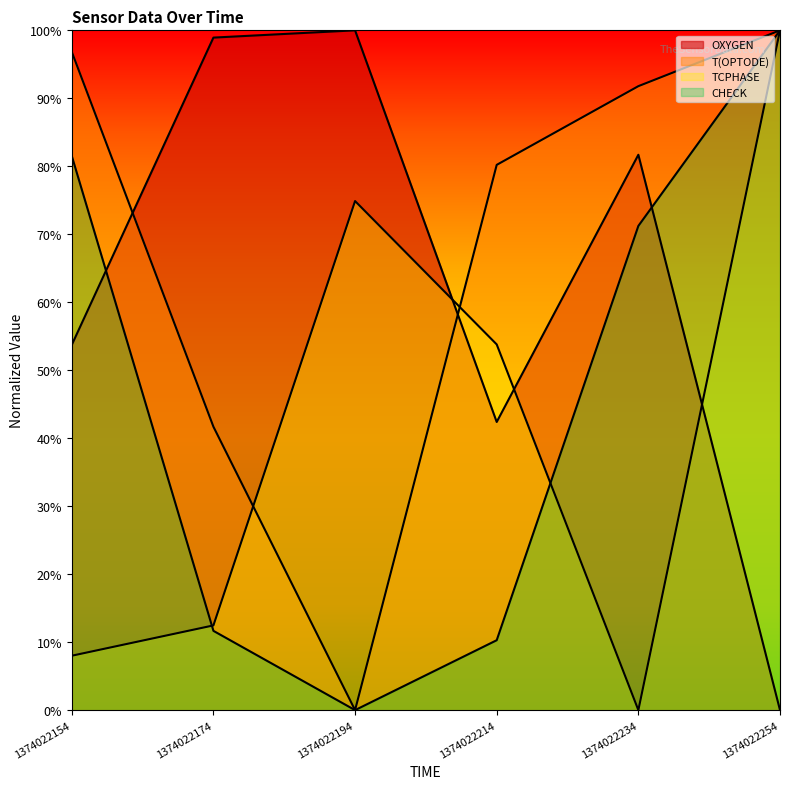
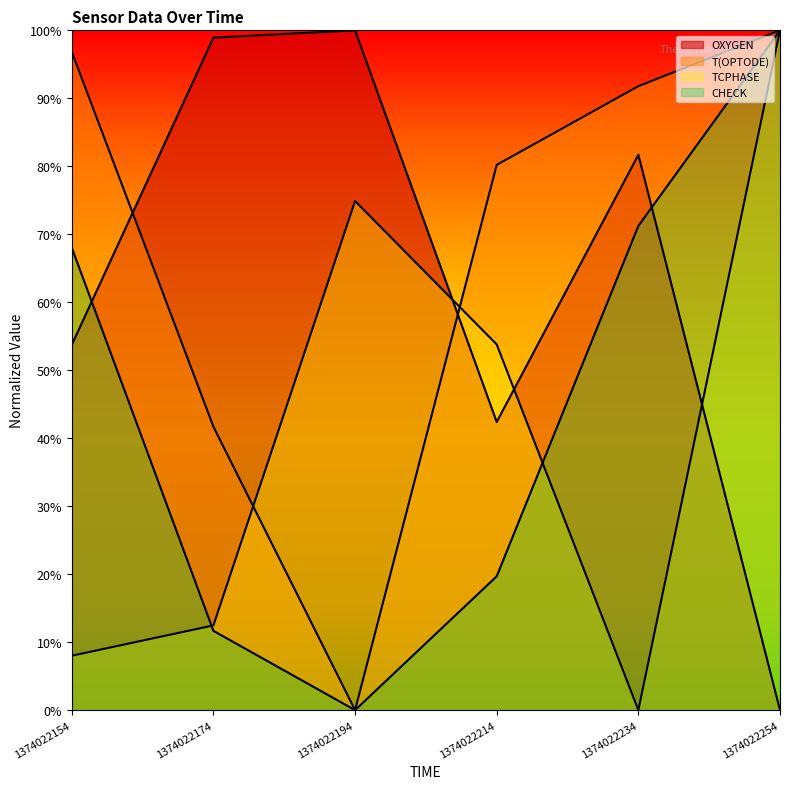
CHECK, 1374022154: 82% -> 68%
CHECK, 1374022214: 10% -> 20%
